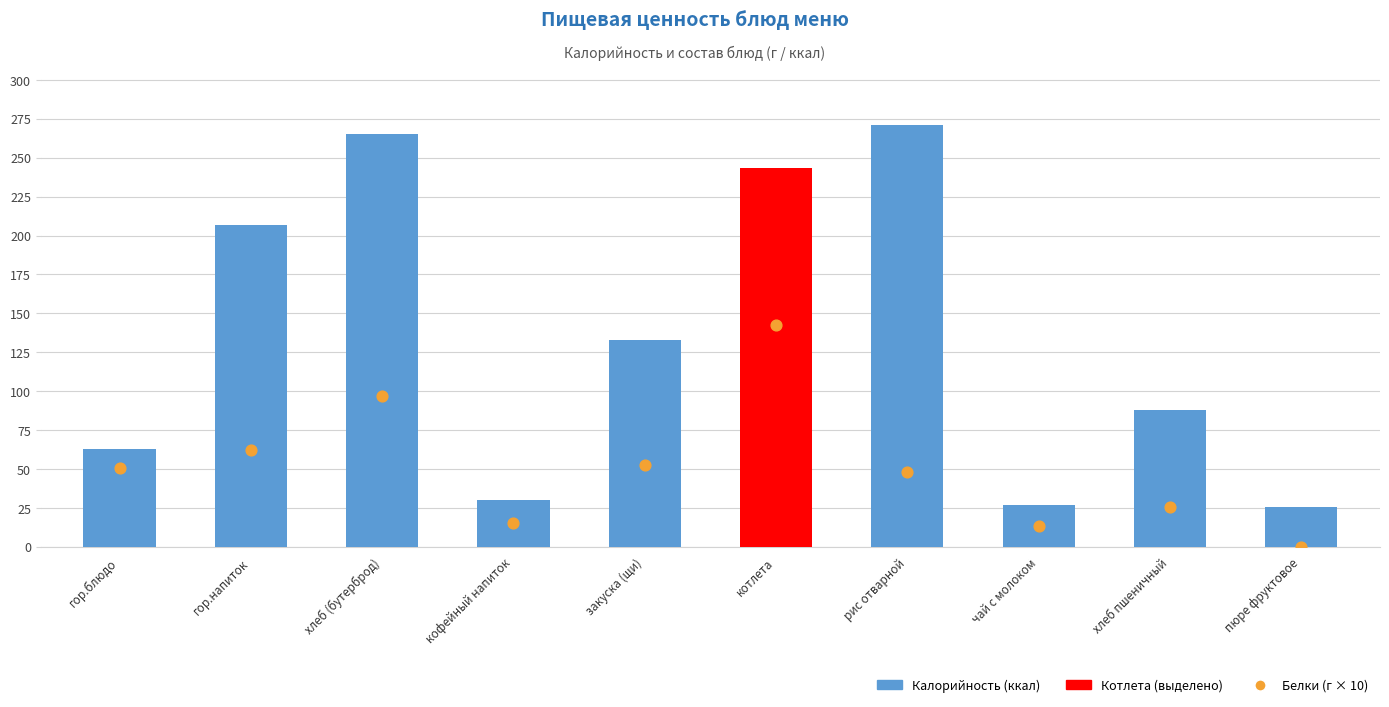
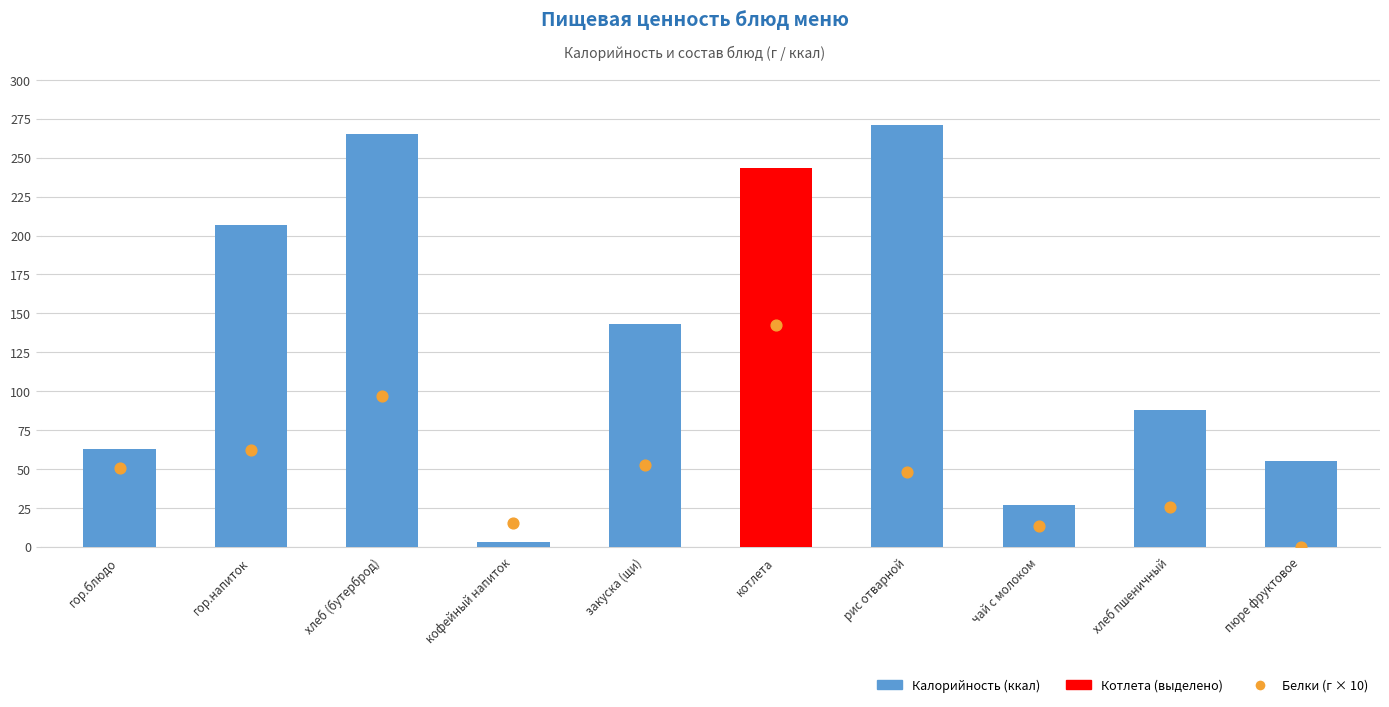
Калорийность (ккал), кофейный напиток: 30 -> 3
Калорийность (ккал), закуска (щи): 133 -> 143
Калорийность (ккал), пюре фруктовое: 25 -> 55
